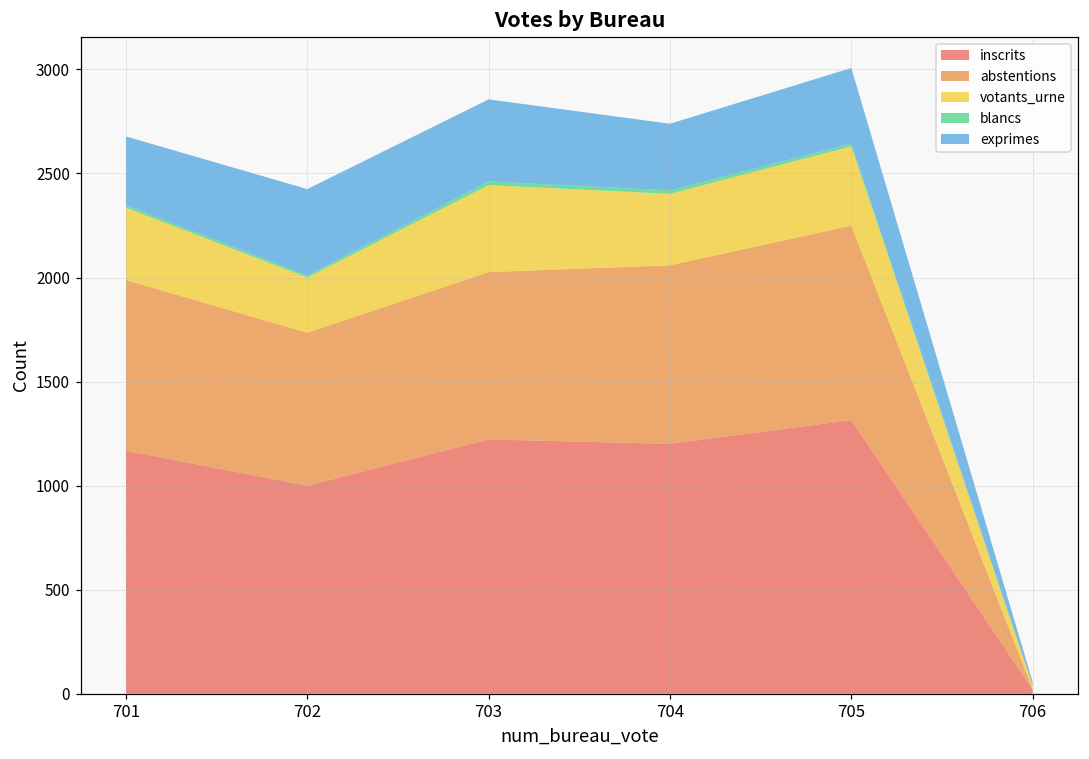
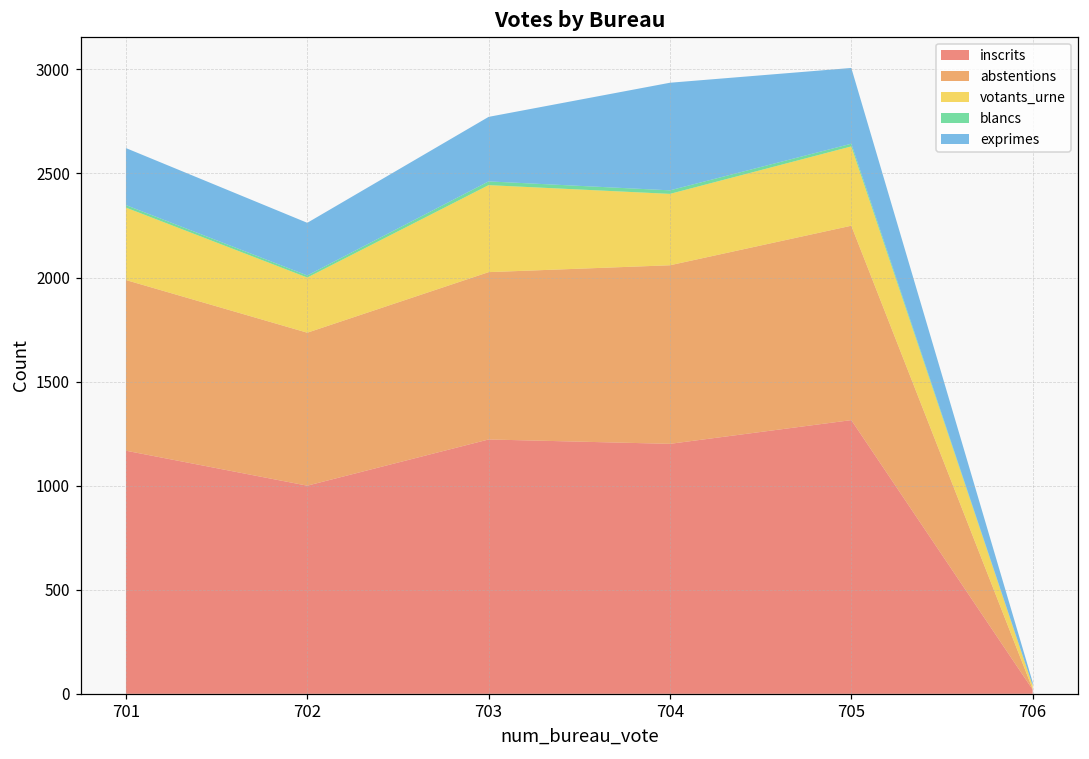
exprimes, 701: 330 -> 270
exprimes, 702: 420 -> 250
exprimes, 703: 390 -> 310
exprimes, 704: 320 -> 520
